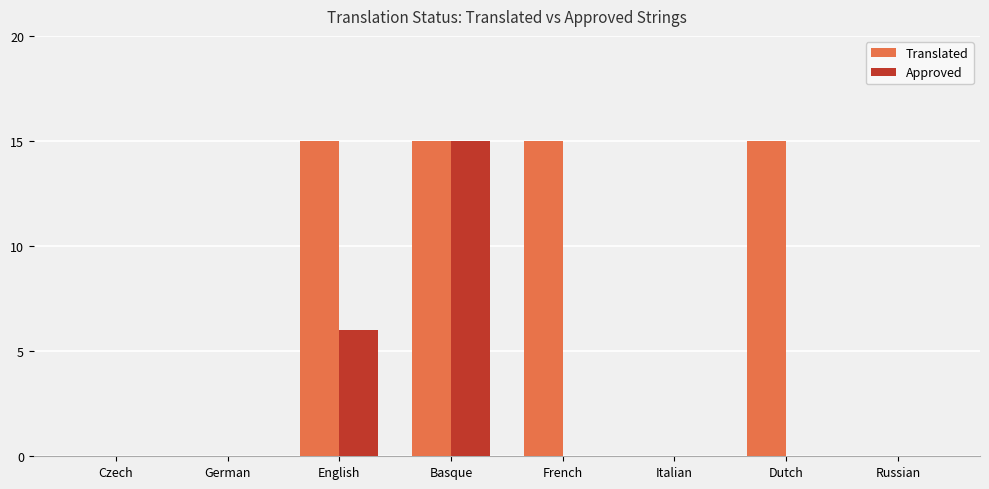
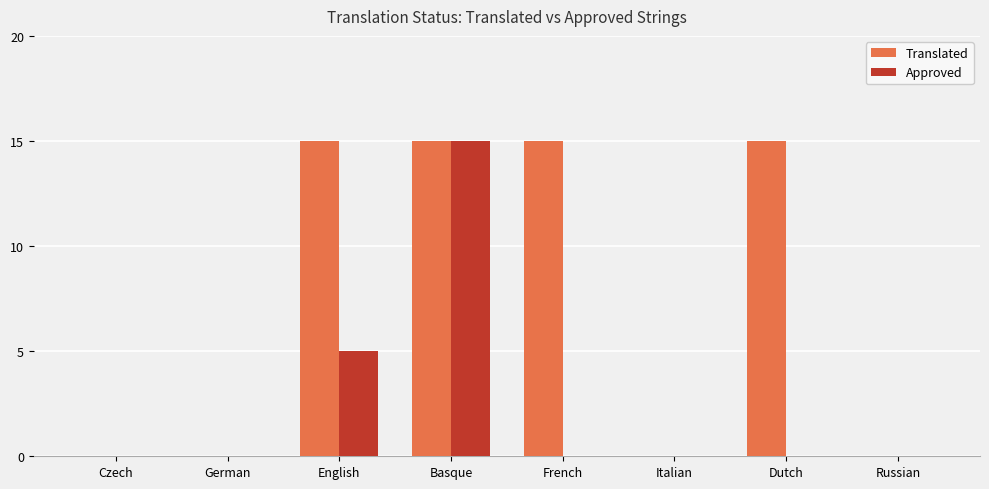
Approved, English: 6 -> 5
